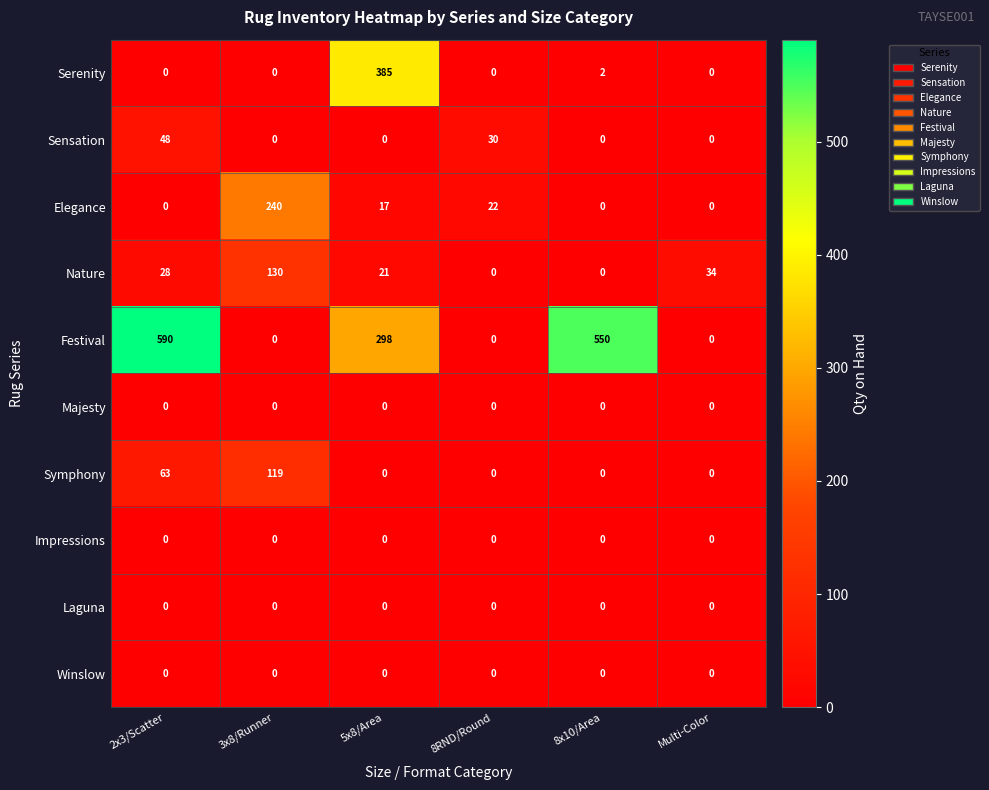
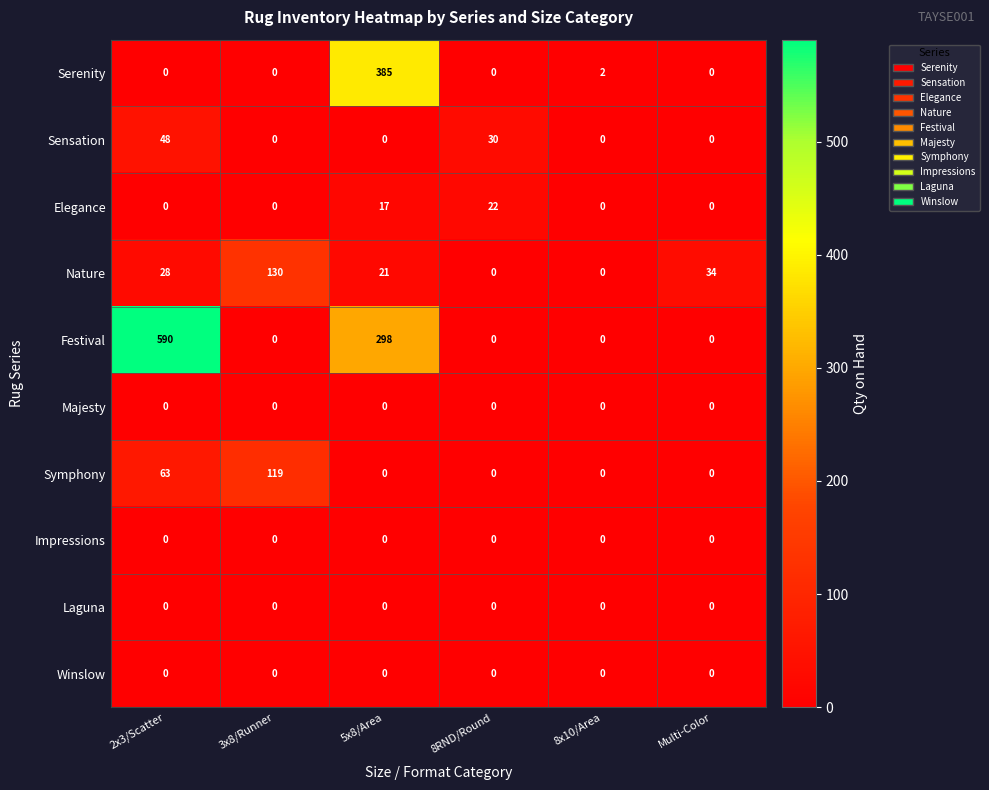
Elegance, 3x8/Runner: 240 -> 0
Festival, 8x10/Area: 550 -> 0
